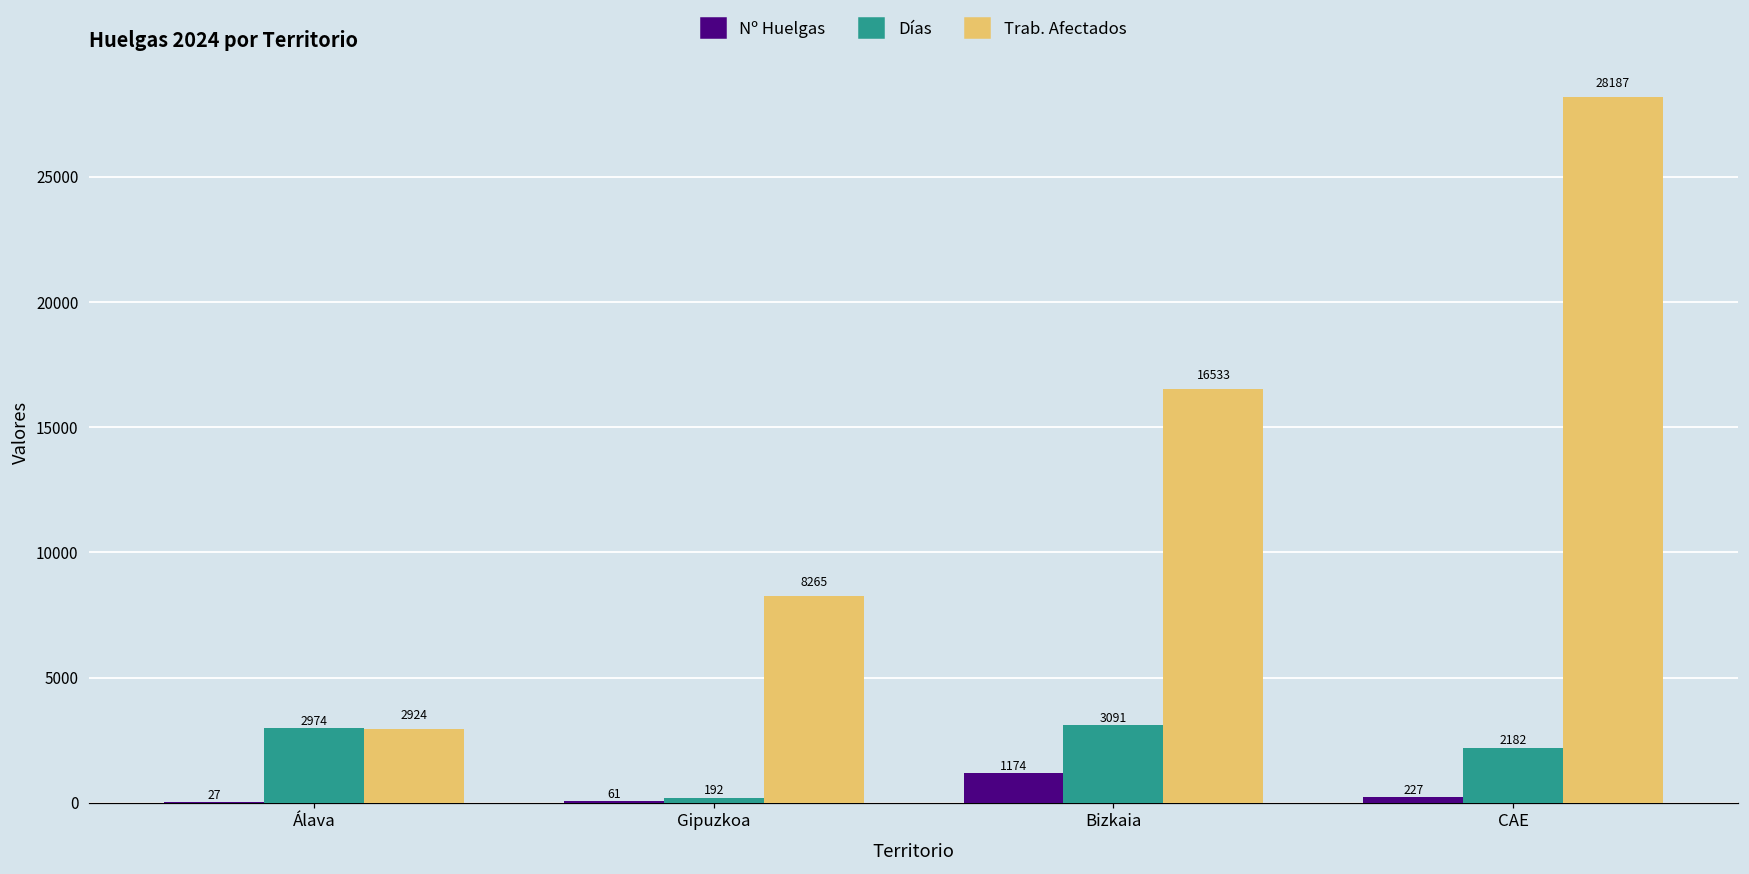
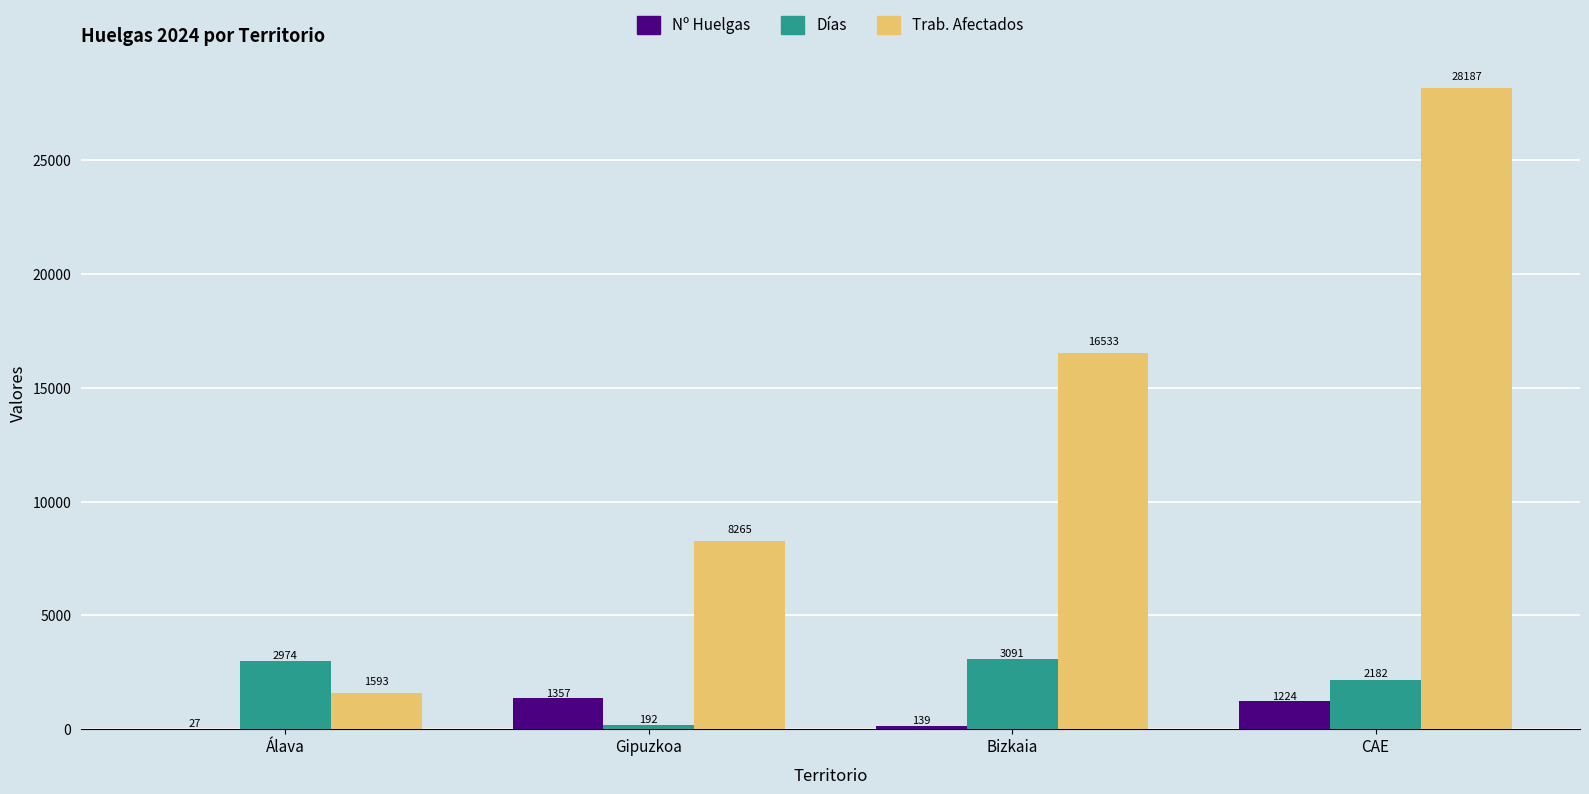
Trab. Afectados, Álava: 2924 -> 1593
Nº Huelgas, Gipuzkoa: 61 -> 1357
Nº Huelgas, Bizkaia: 1174 -> 139
Nº Huelgas, CAE: 227 -> 1224
